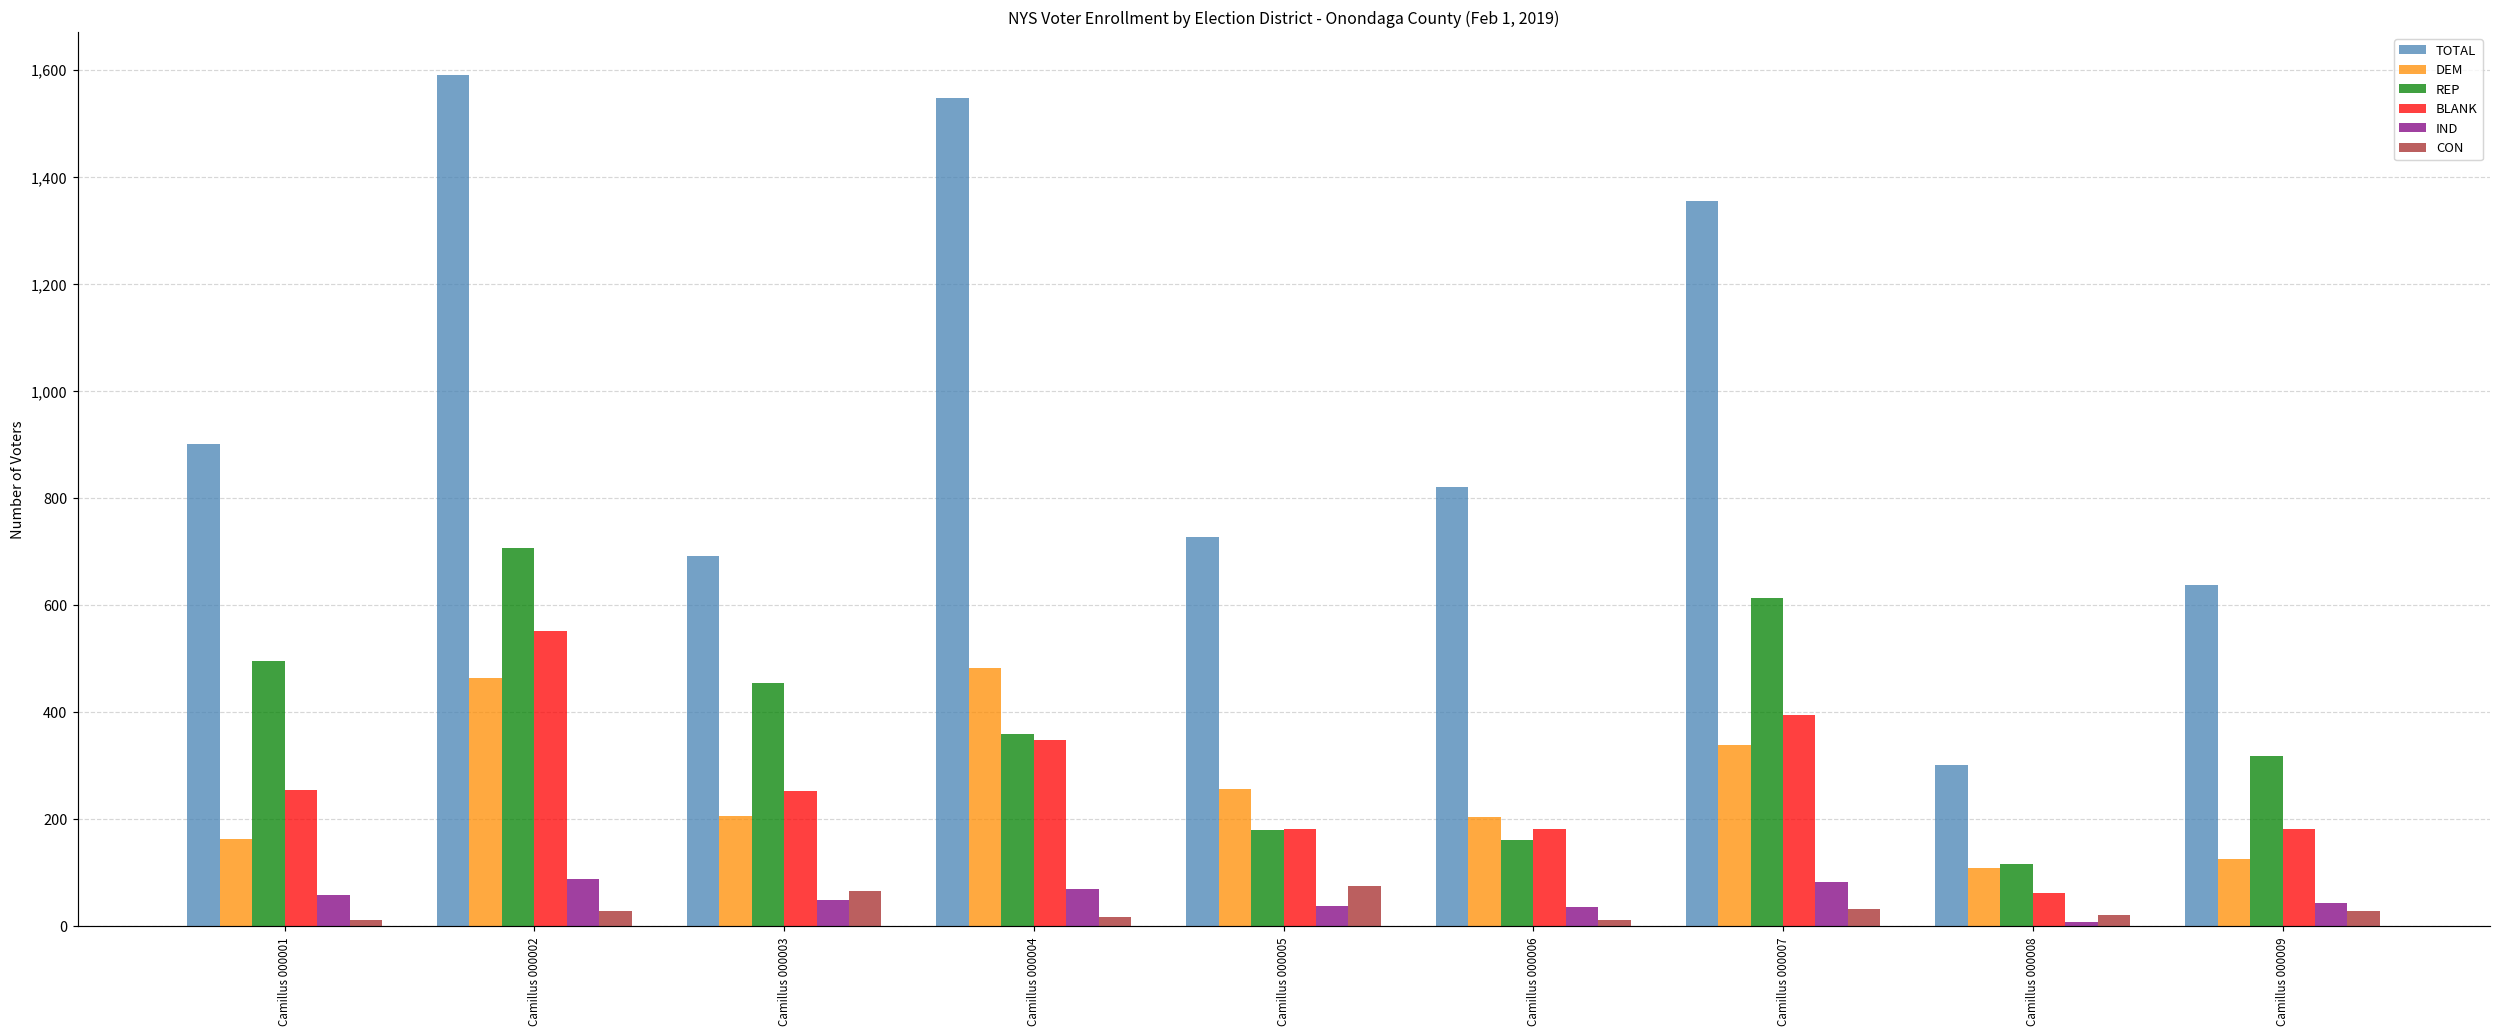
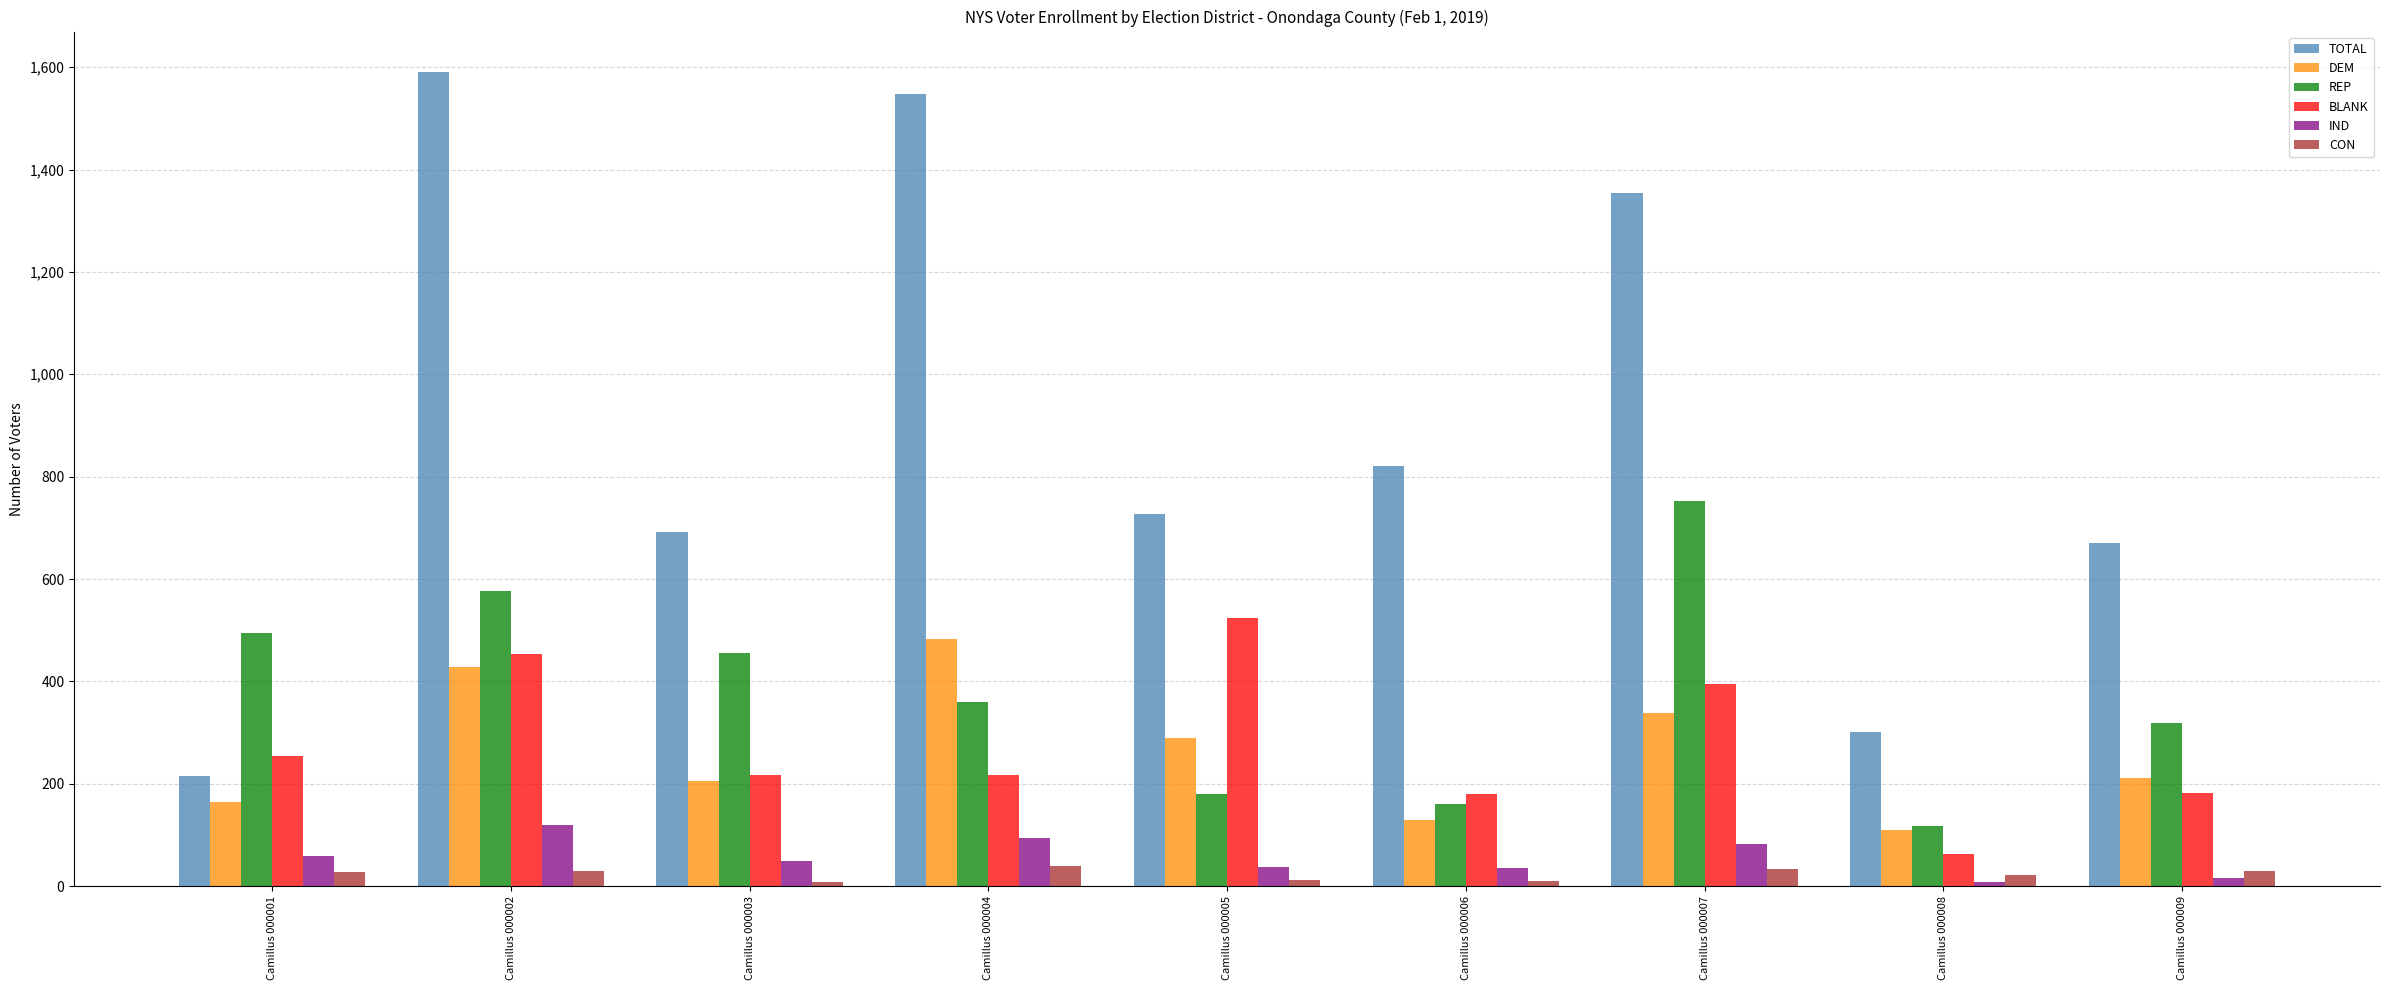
TOTAL, Camillus 000001: 900 -> 220
CON, Camillus 000001: 10 -> 30
DEM, Camillus 000002: 460 -> 430
REP, Camillus 000002: 710 -> 580
BLANK, Camillus 000002: 550 -> 450
IND, Camillus 000002: 90 -> 120
BLANK, Camillus 000003: 250 -> 220
CON, Camillus 000003: 70 -> 10
BLANK, Camillus 000004: 350 -> 220
IND, Camillus 000004: 70 -> 90
CON, Camillus 000004: 20 -> 40
DEM, Camillus 000005: 260 -> 290
BLANK, Camillus 000005: 180 -> 520
CON, Camillus 000005: 80 -> 10
DEM, Camillus 000006: 200 -> 130
REP, Camillus 000007: 610 -> 750
TOTAL, Camillus 000009: 640 -> 670
DEM, Camillus 000009: 130 -> 210
IND, Camillus 000009: 40 -> 20
